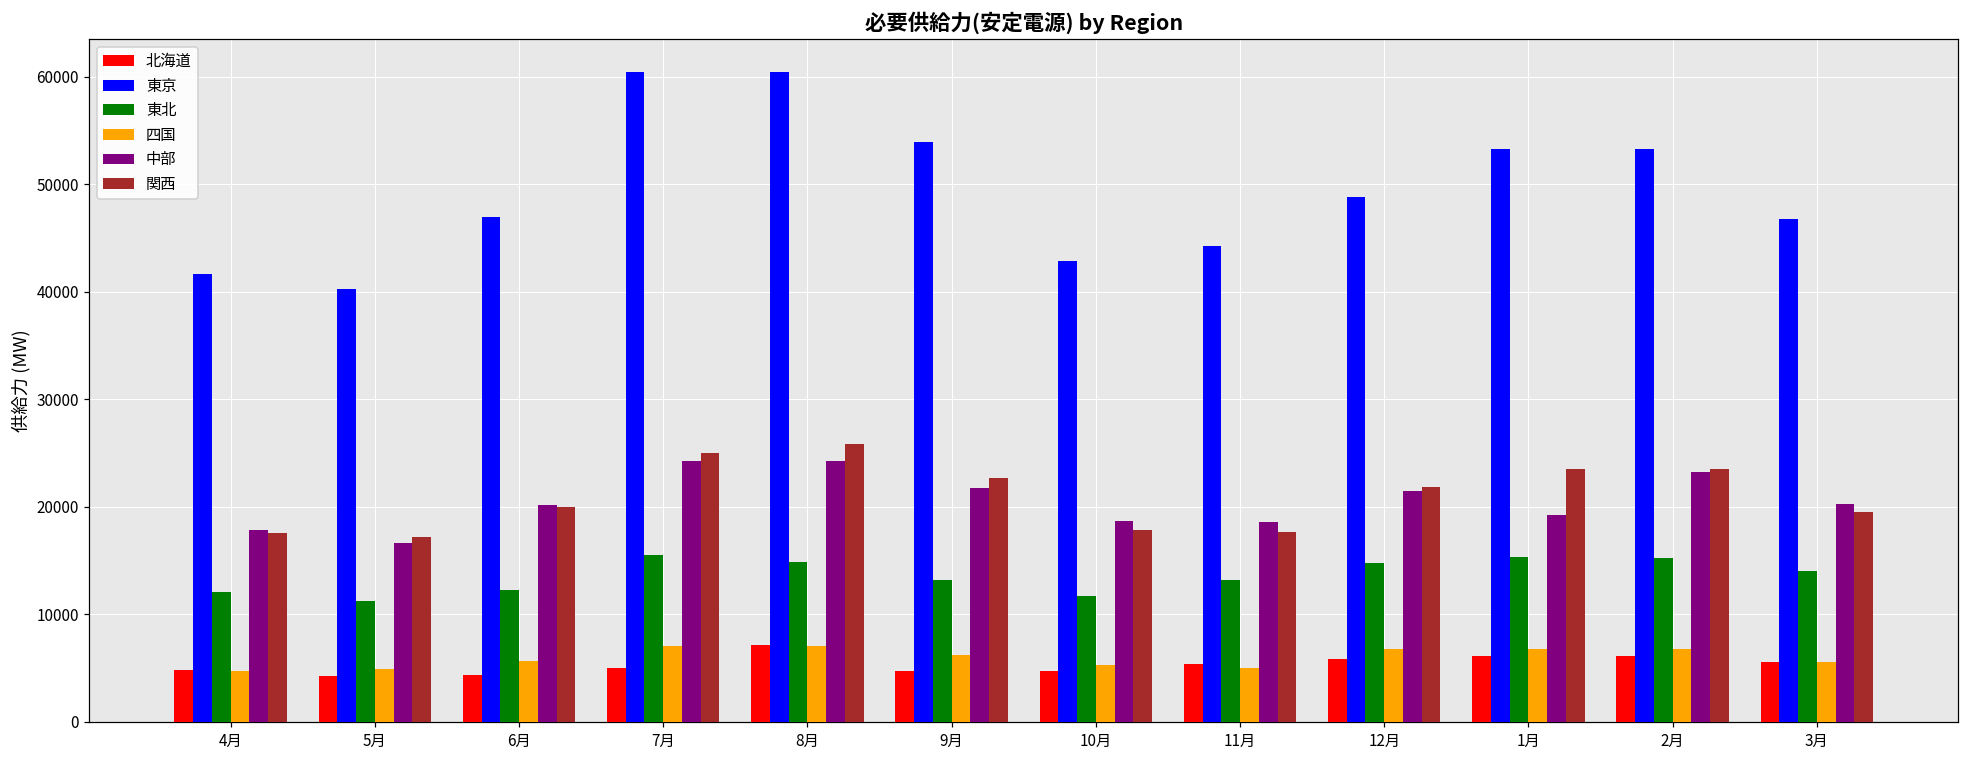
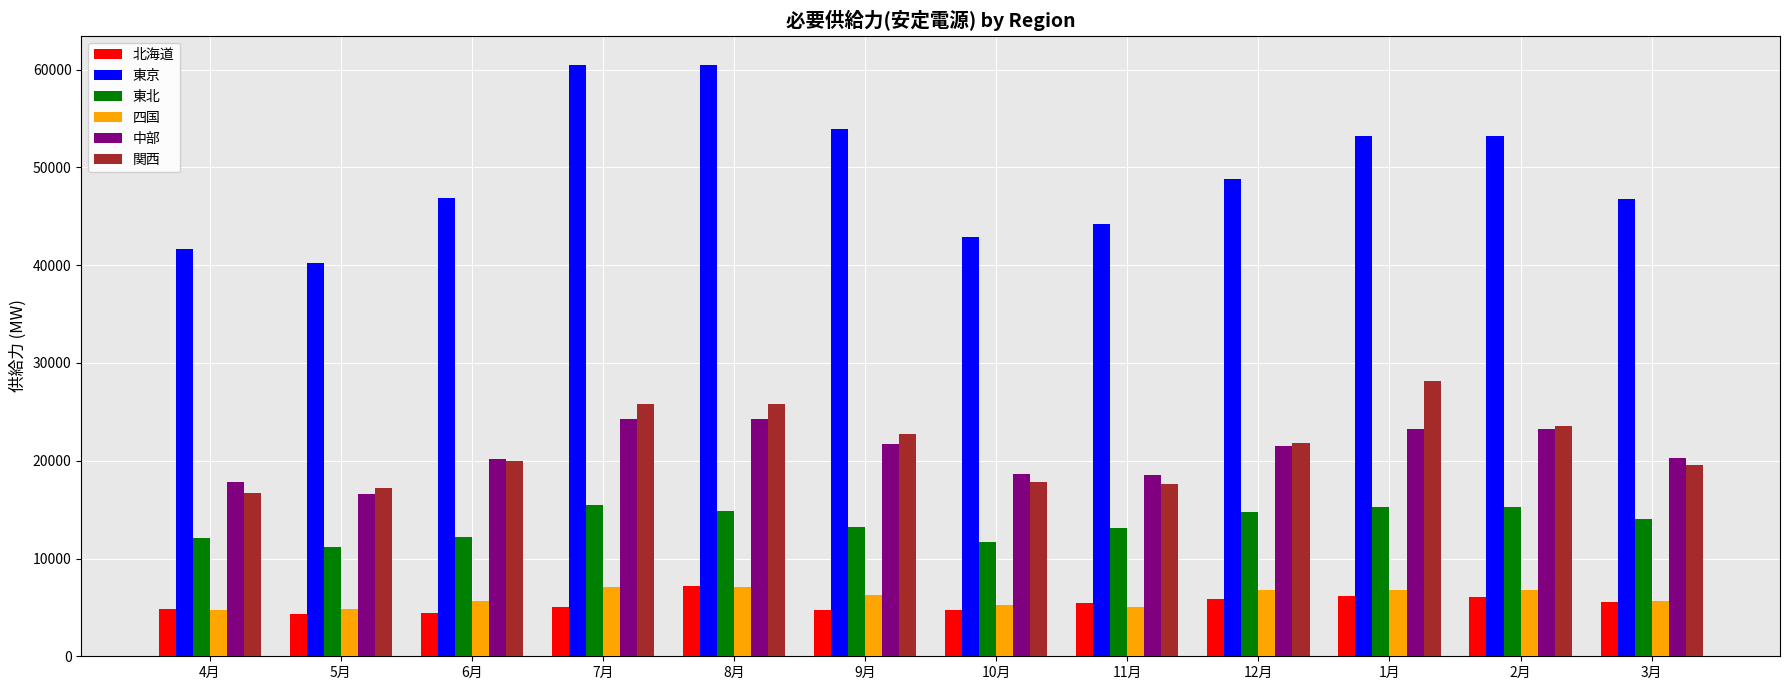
関西, 4月: 18000 -> 17000
関西, 7月: 25000 -> 26000
中部, 1月: 19000 -> 23000
関西, 1月: 24000 -> 28000
